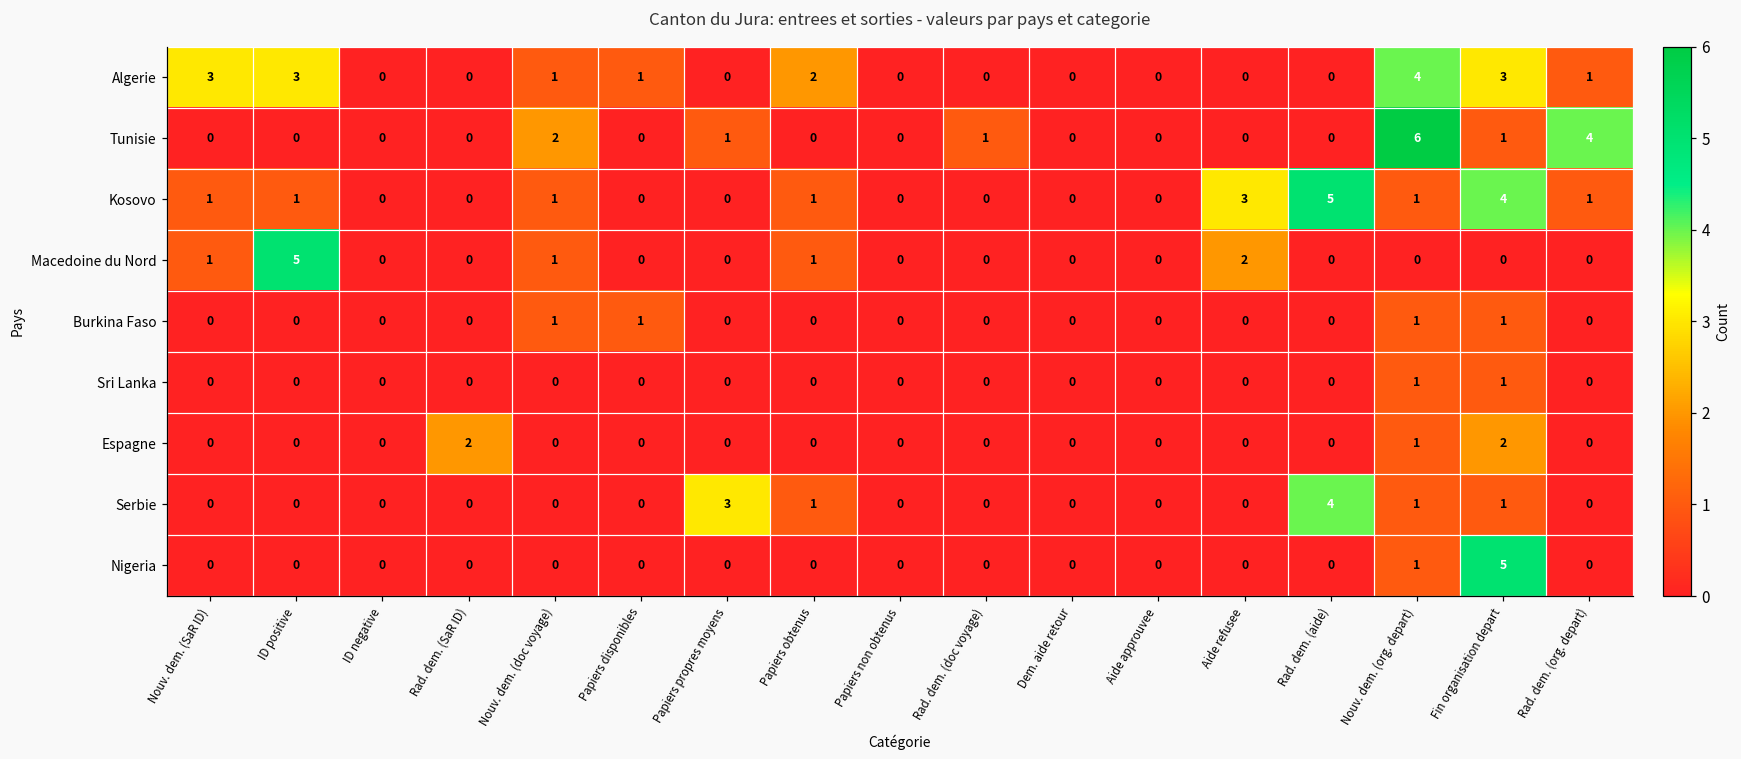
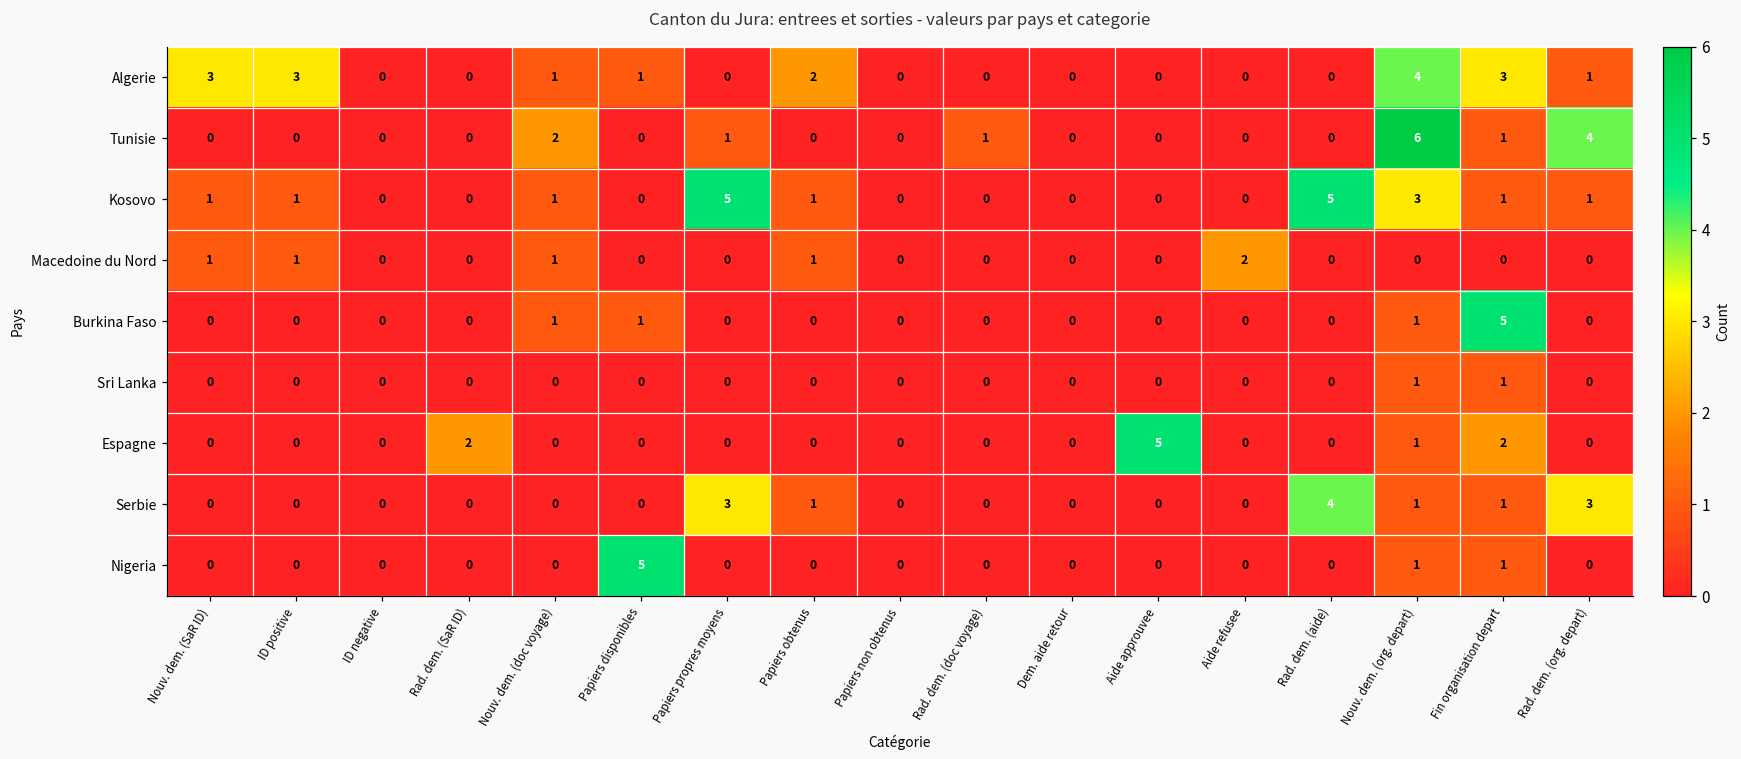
Kosovo, Papiers propres moyens: 0 -> 5
Kosovo, Aide refusee: 3 -> 0
Kosovo, Nouv. dem. (org. depart): 1 -> 3
Kosovo, Fin organisation depart: 4 -> 1
Macedoine du Nord, ID positive: 5 -> 1
Burkina Faso, Fin organisation depart: 1 -> 5
Espagne, Aide approuvee: 0 -> 5
Serbie, Rad. dem. (org. depart): 0 -> 3
Nigeria, Papiers disponibles: 0 -> 5
Nigeria, Fin organisation depart: 5 -> 1
